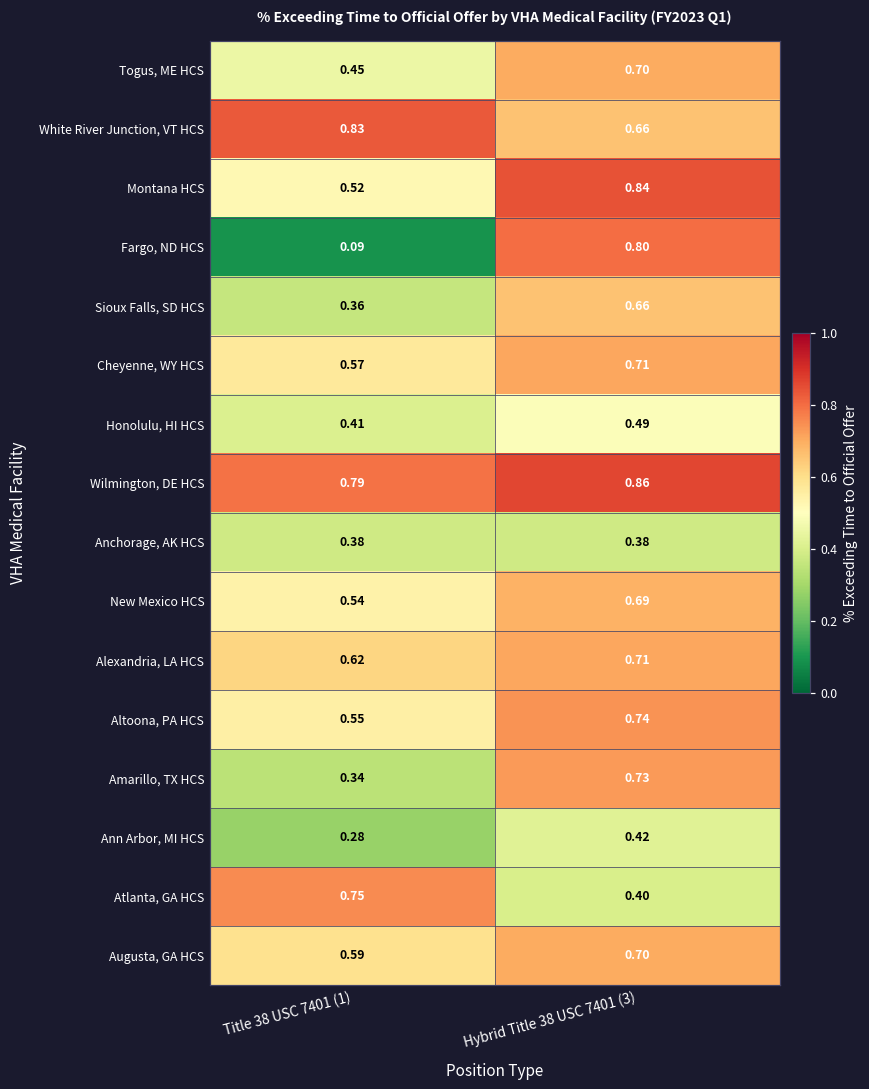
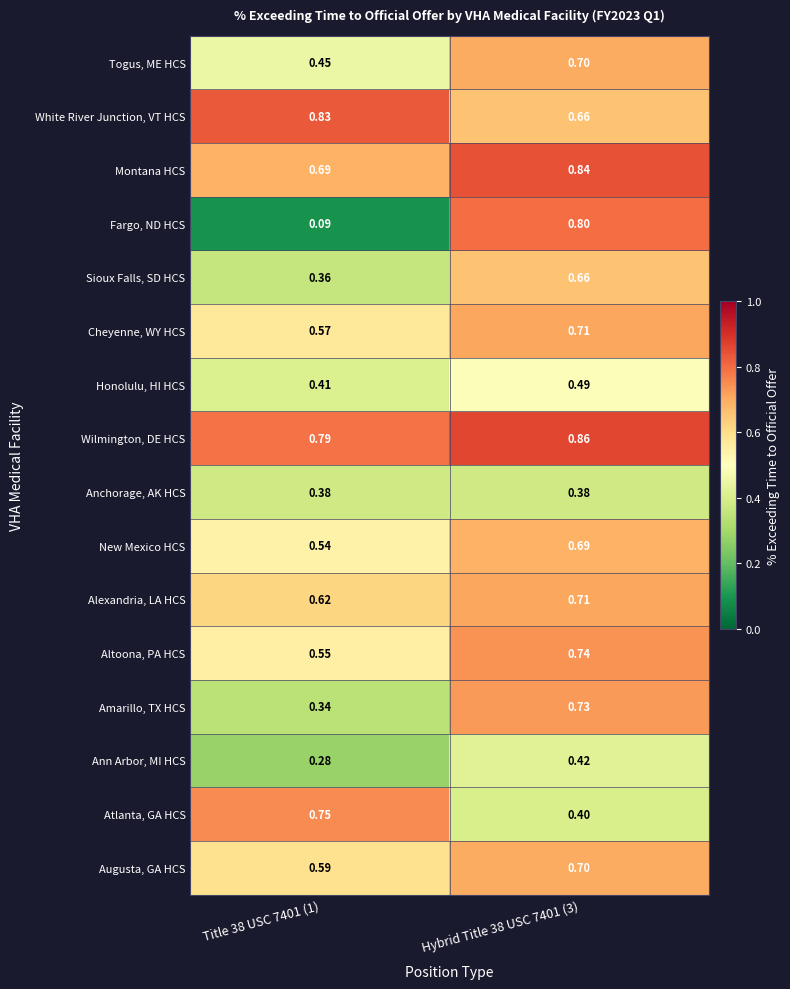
Montana HCS, Title 38 USC 7401 (1): 0.52 -> 0.69
